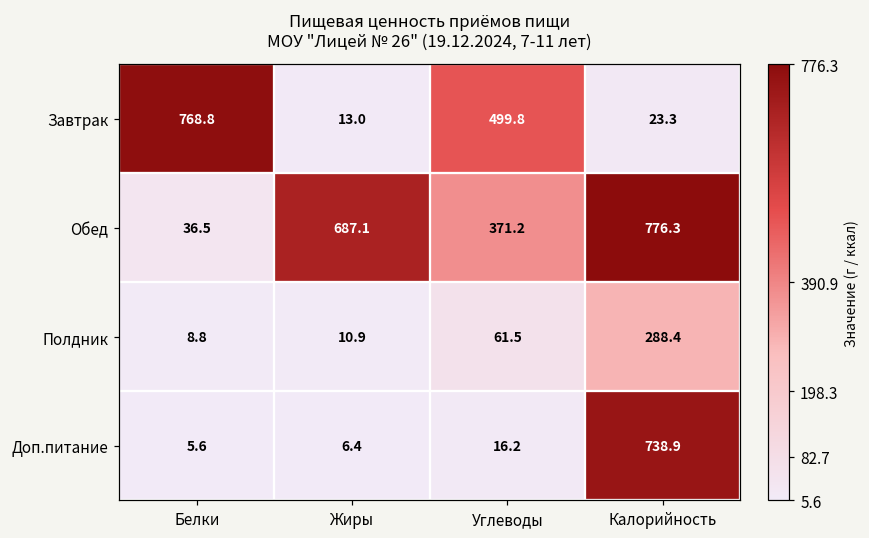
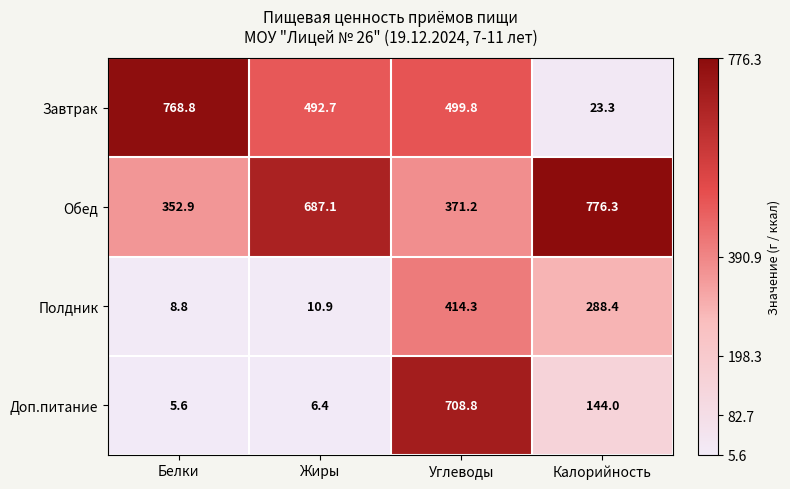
Завтрак, Жиры: 13.0 -> 492.7
Обед, Белки: 36.5 -> 352.9
Полдник, Углеводы: 61.5 -> 414.3
Доп.питание, Углеводы: 16.2 -> 708.8
Доп.питание, Калорийность: 738.9 -> 144.0
